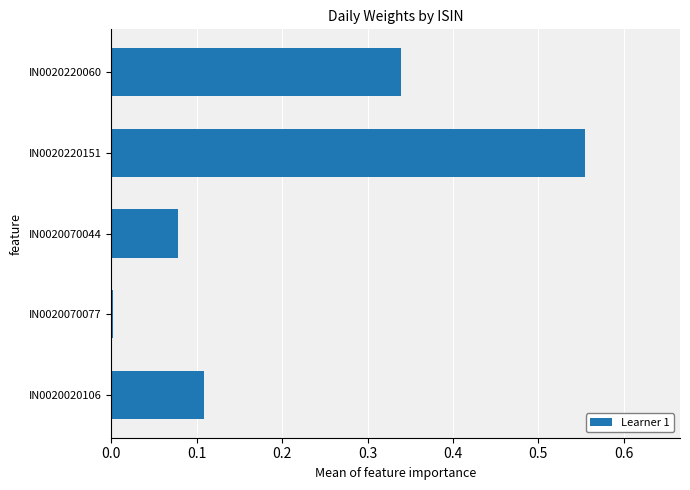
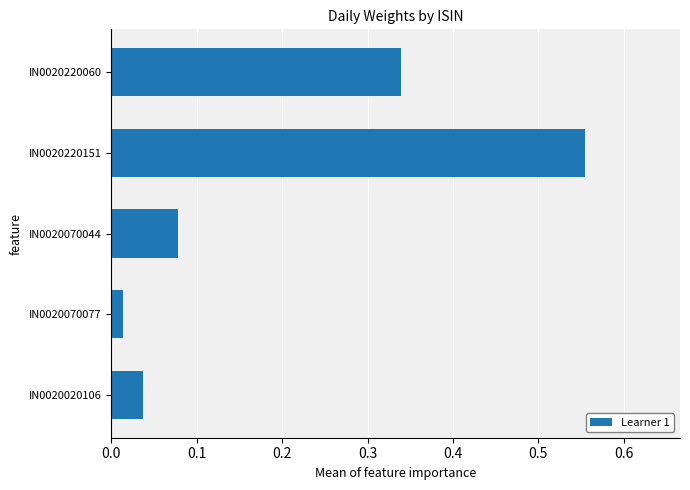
IN0020070077: 0.00 -> 0.01
IN0020020106: 0.11 -> 0.04
